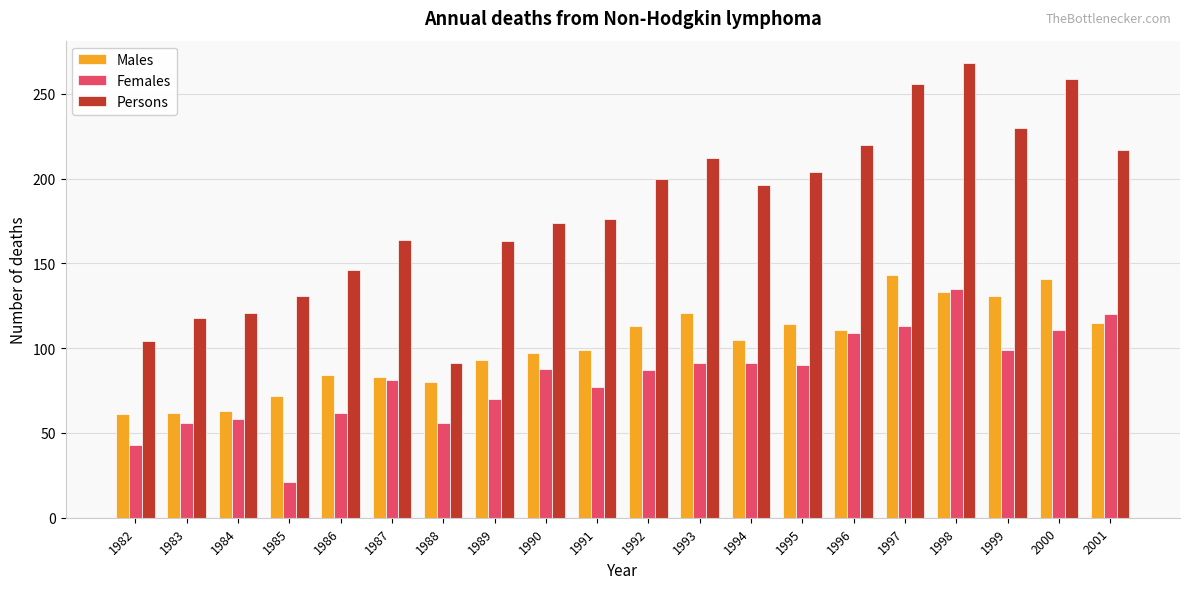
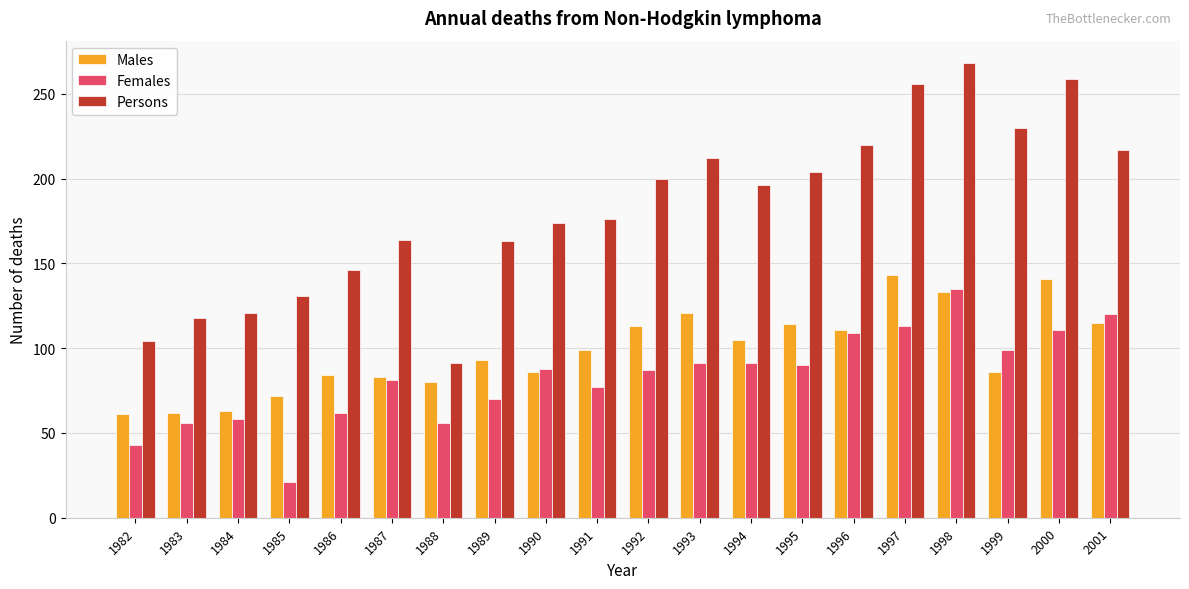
Males, 1990: 97 -> 86
Males, 1999: 131 -> 86
